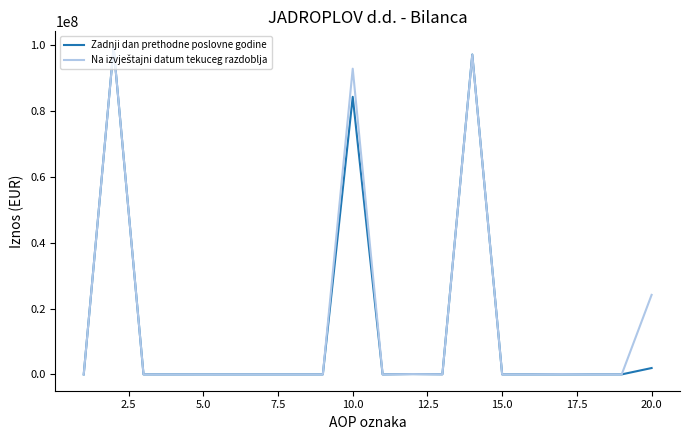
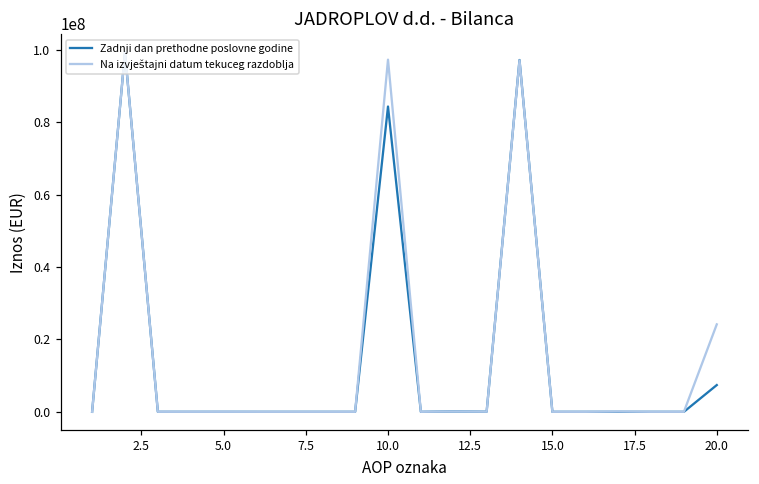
Na izvještajni datum tekuceg razdoblja, 10.0: 93000000 -> 97000000
Zadnji dan prethodne poslovne godine, 20.0: 2000000 -> 7000000
